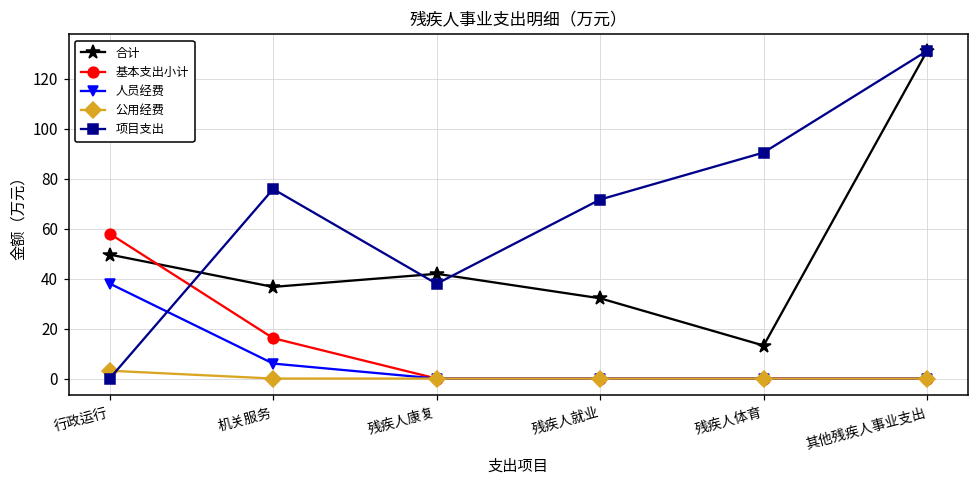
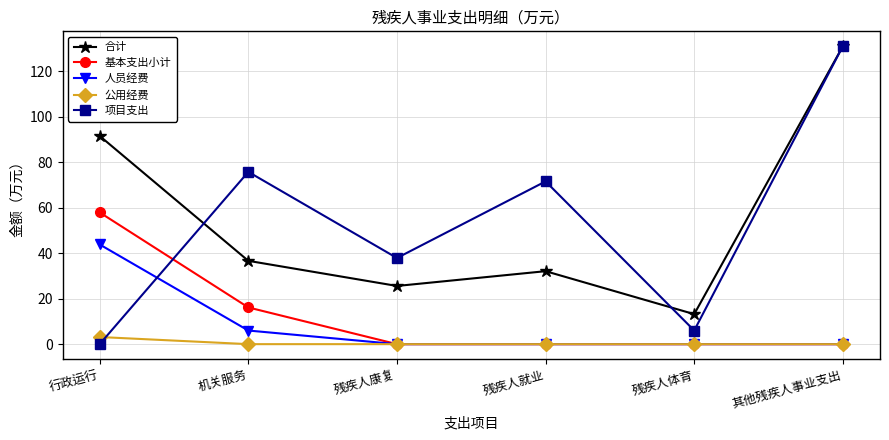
合计, 行政运行: 50 -> 92
人员经费, 行政运行: 38 -> 44
合计, 残疾人康复: 42 -> 26
项目支出, 残疾人体育: 90 -> 6
